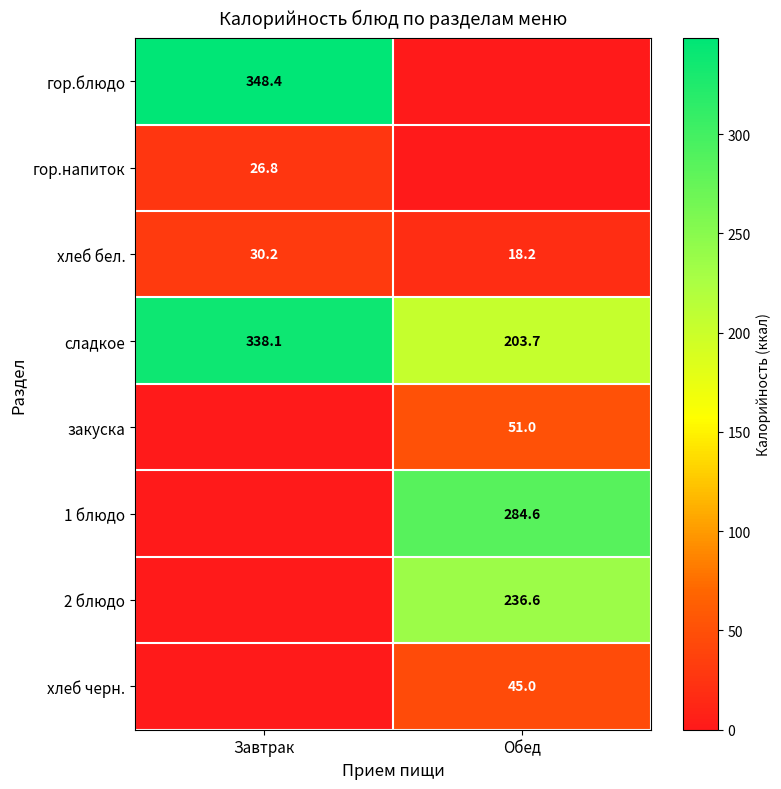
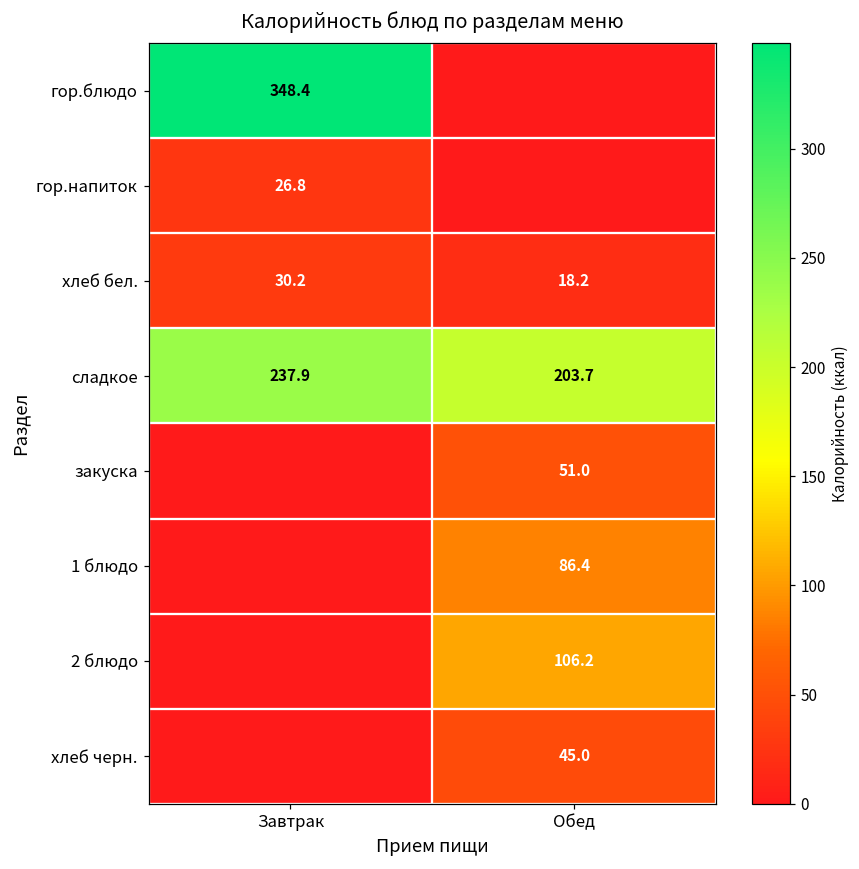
сладкое, Завтрак: 338.1 -> 237.9
1 блюдо, Обед: 284.6 -> 86.4
2 блюдо, Обед: 236.6 -> 106.2
